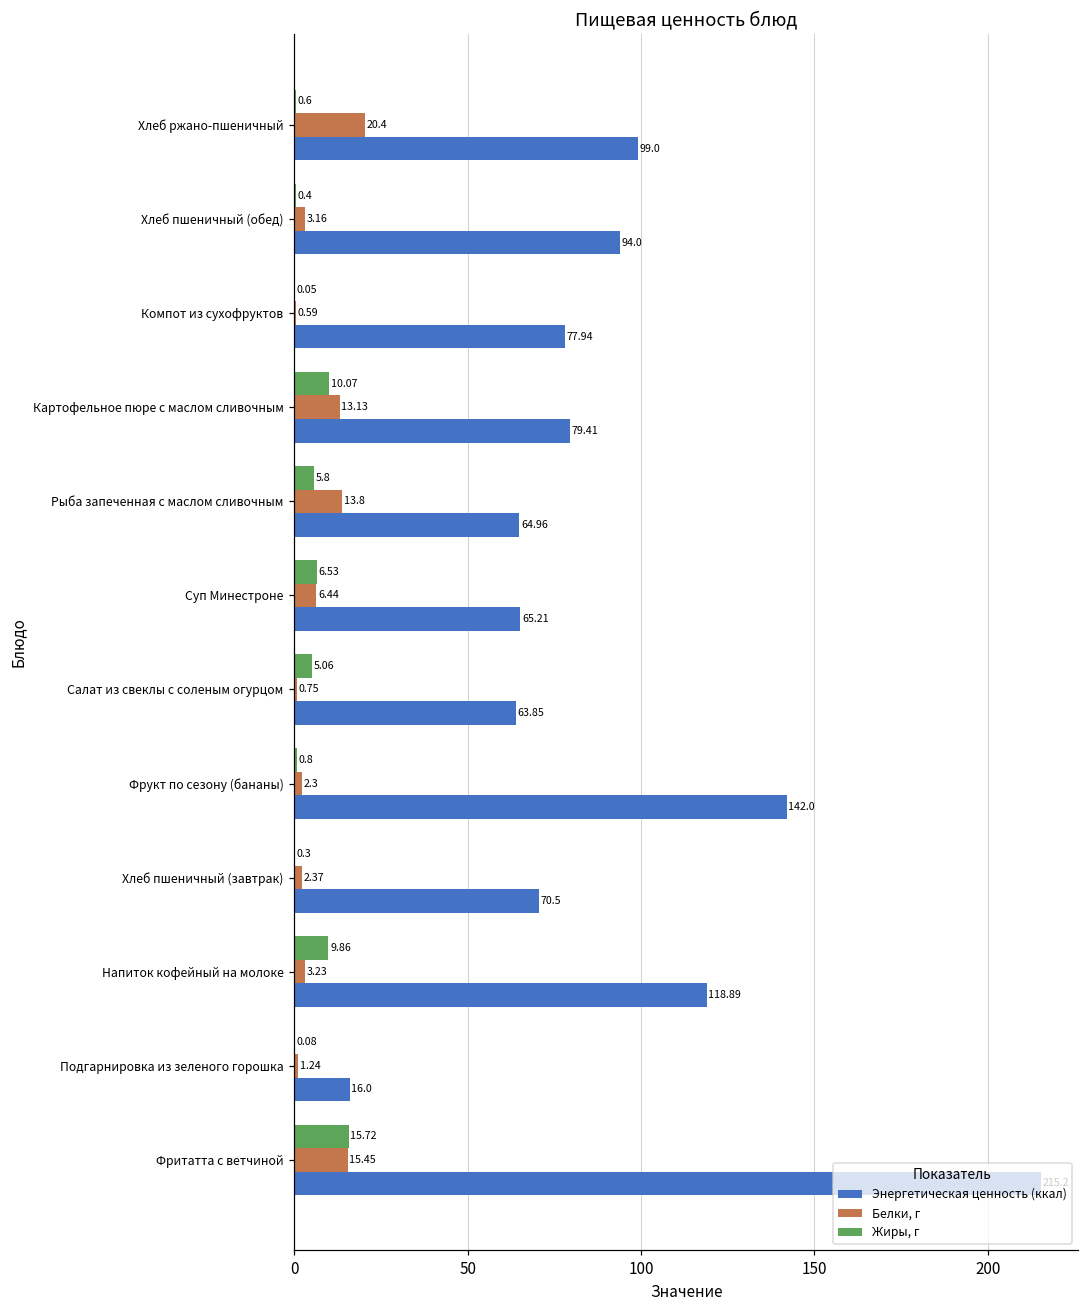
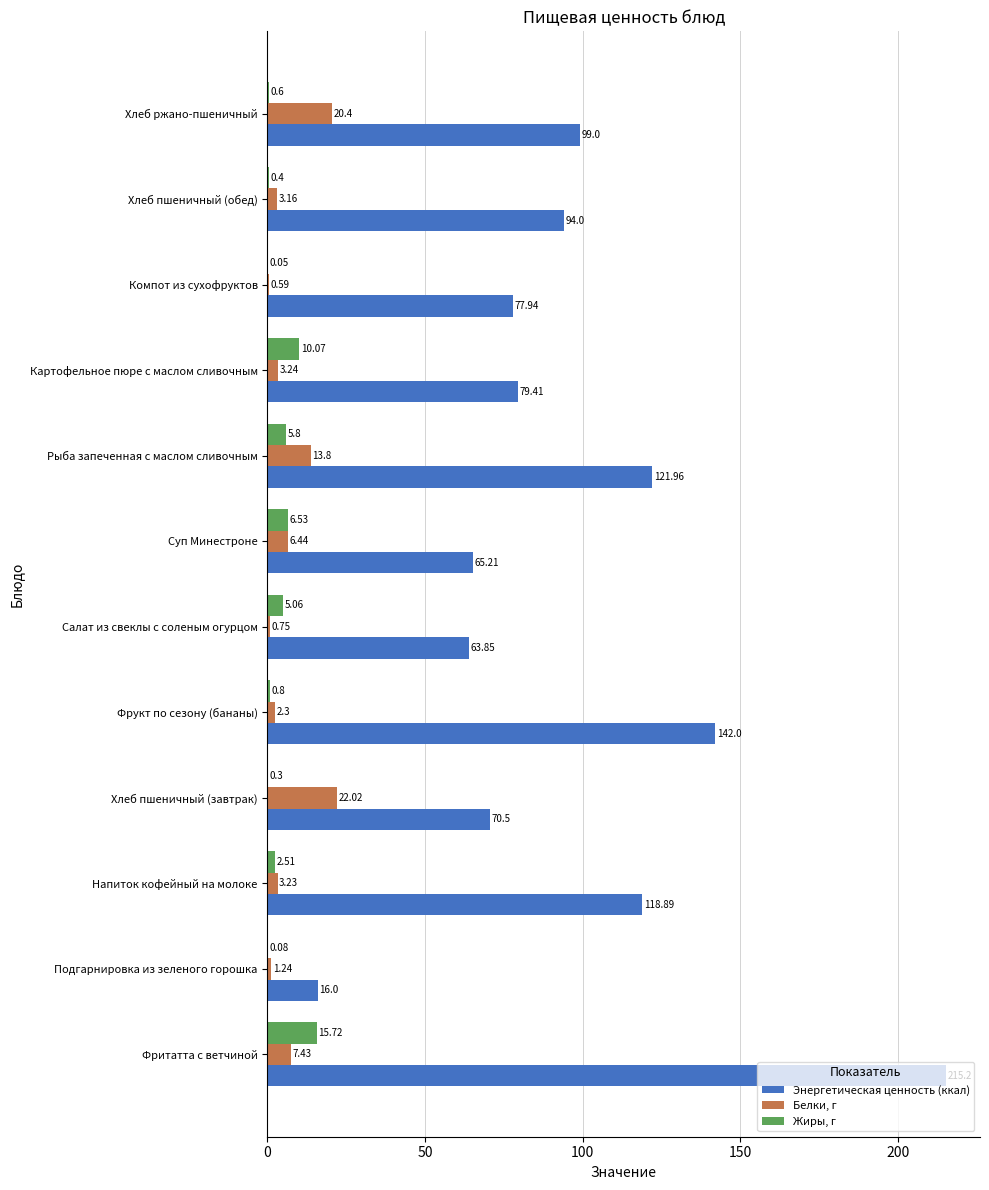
Белки, г, Картофельное пюре с маслом сливочным: 13.13 -> 3.24
Энергетическая ценность (ккал), Рыба запеченная с маслом сливочным: 64.96 -> 121.96
Белки, г, Хлеб пшеничный (завтрак): 2.37 -> 22.02
Жиры, г, Напиток кофейный на молоке: 9.86 -> 2.51
Белки, г, Фритатта с ветчиной: 15.45 -> 7.43
